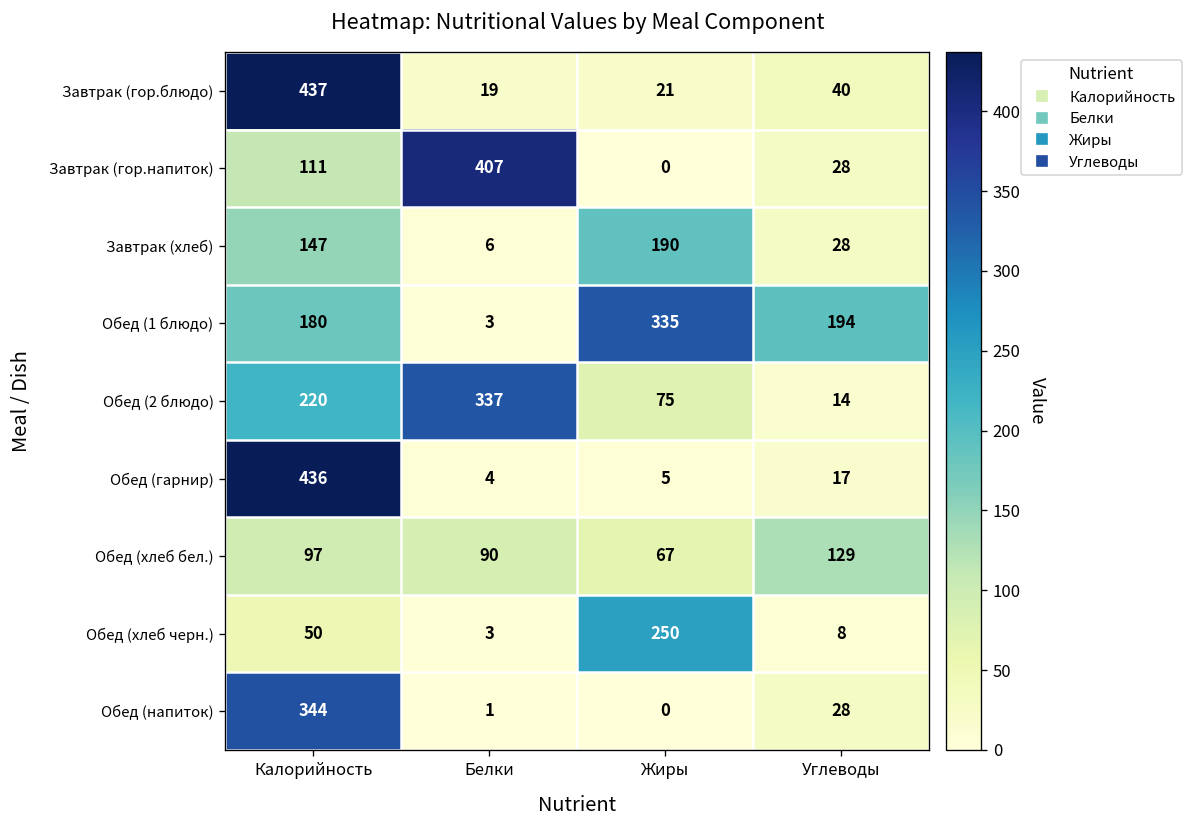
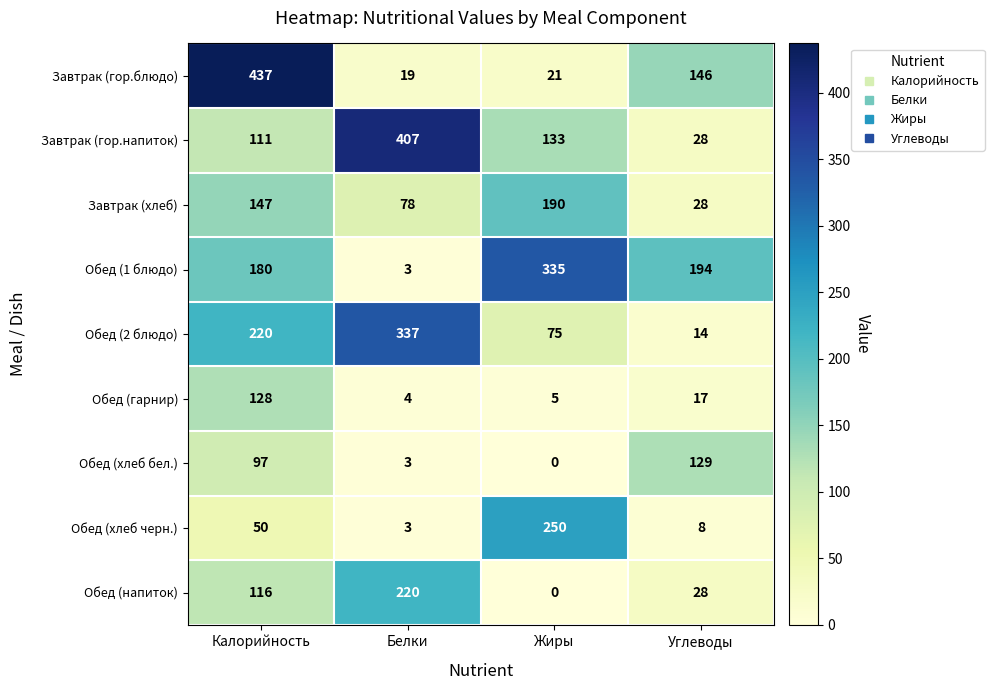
Завтрак (гор.блюдо), Углеводы: 40 -> 146
Завтрак (гор.напиток), Жиры: 0 -> 133
Завтрак (хлеб), Белки: 6 -> 78
Обед (гарнир), Калорийность: 436 -> 128
Обед (хлеб бел.), Белки: 90 -> 3
Обед (хлеб бел.), Жиры: 67 -> 0
Обед (напиток), Калорийность: 344 -> 116
Обед (напиток), Белки: 1 -> 220
